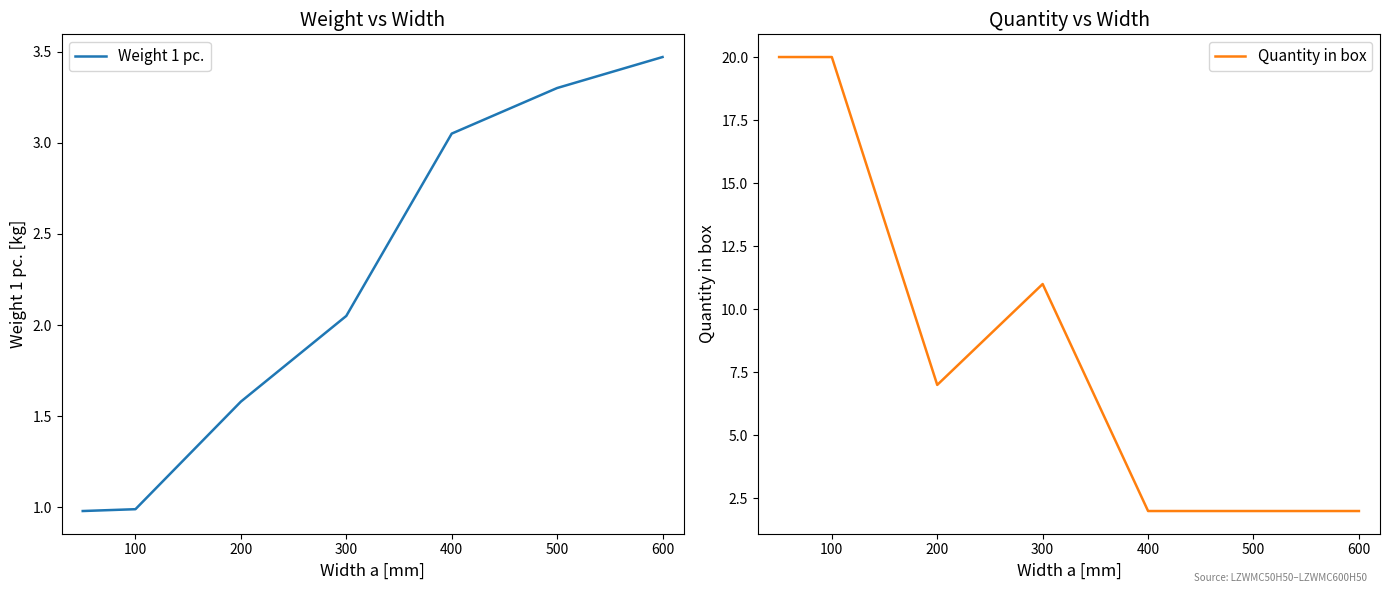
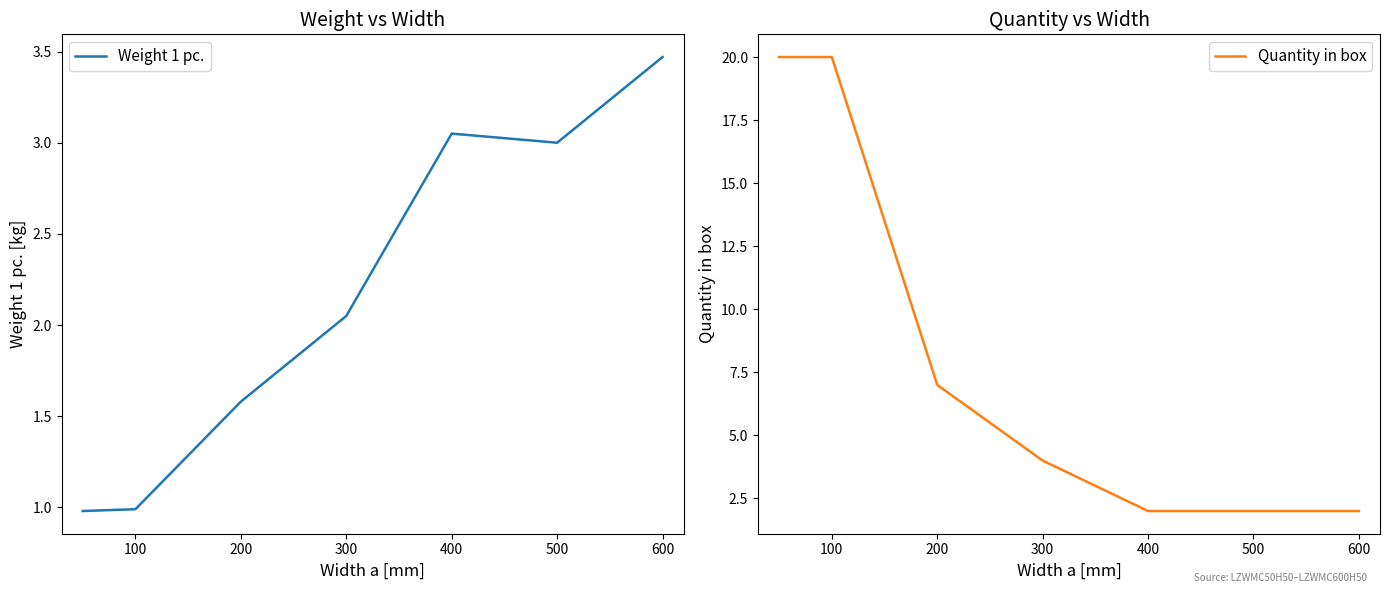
Weight vs Width, 500: 3.3 -> 3.0
Quantity vs Width, 300: 11 -> 4
